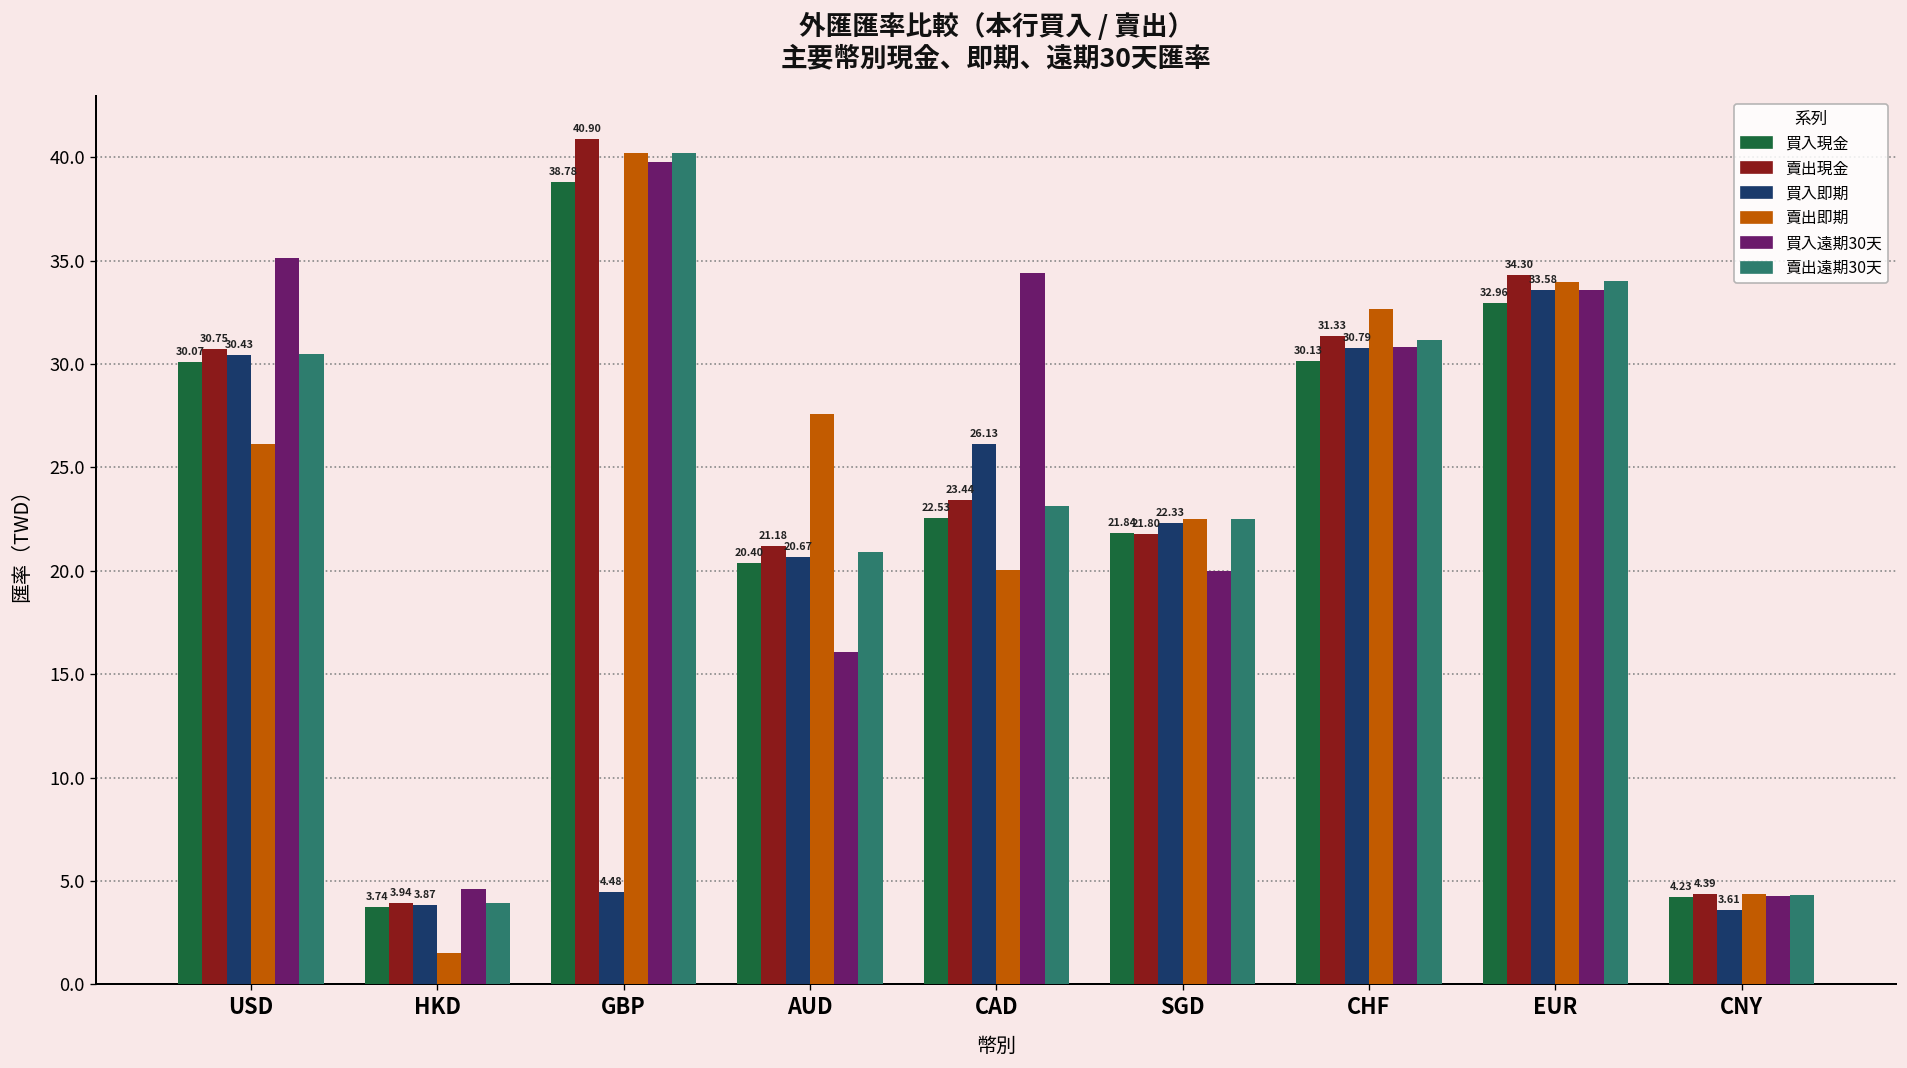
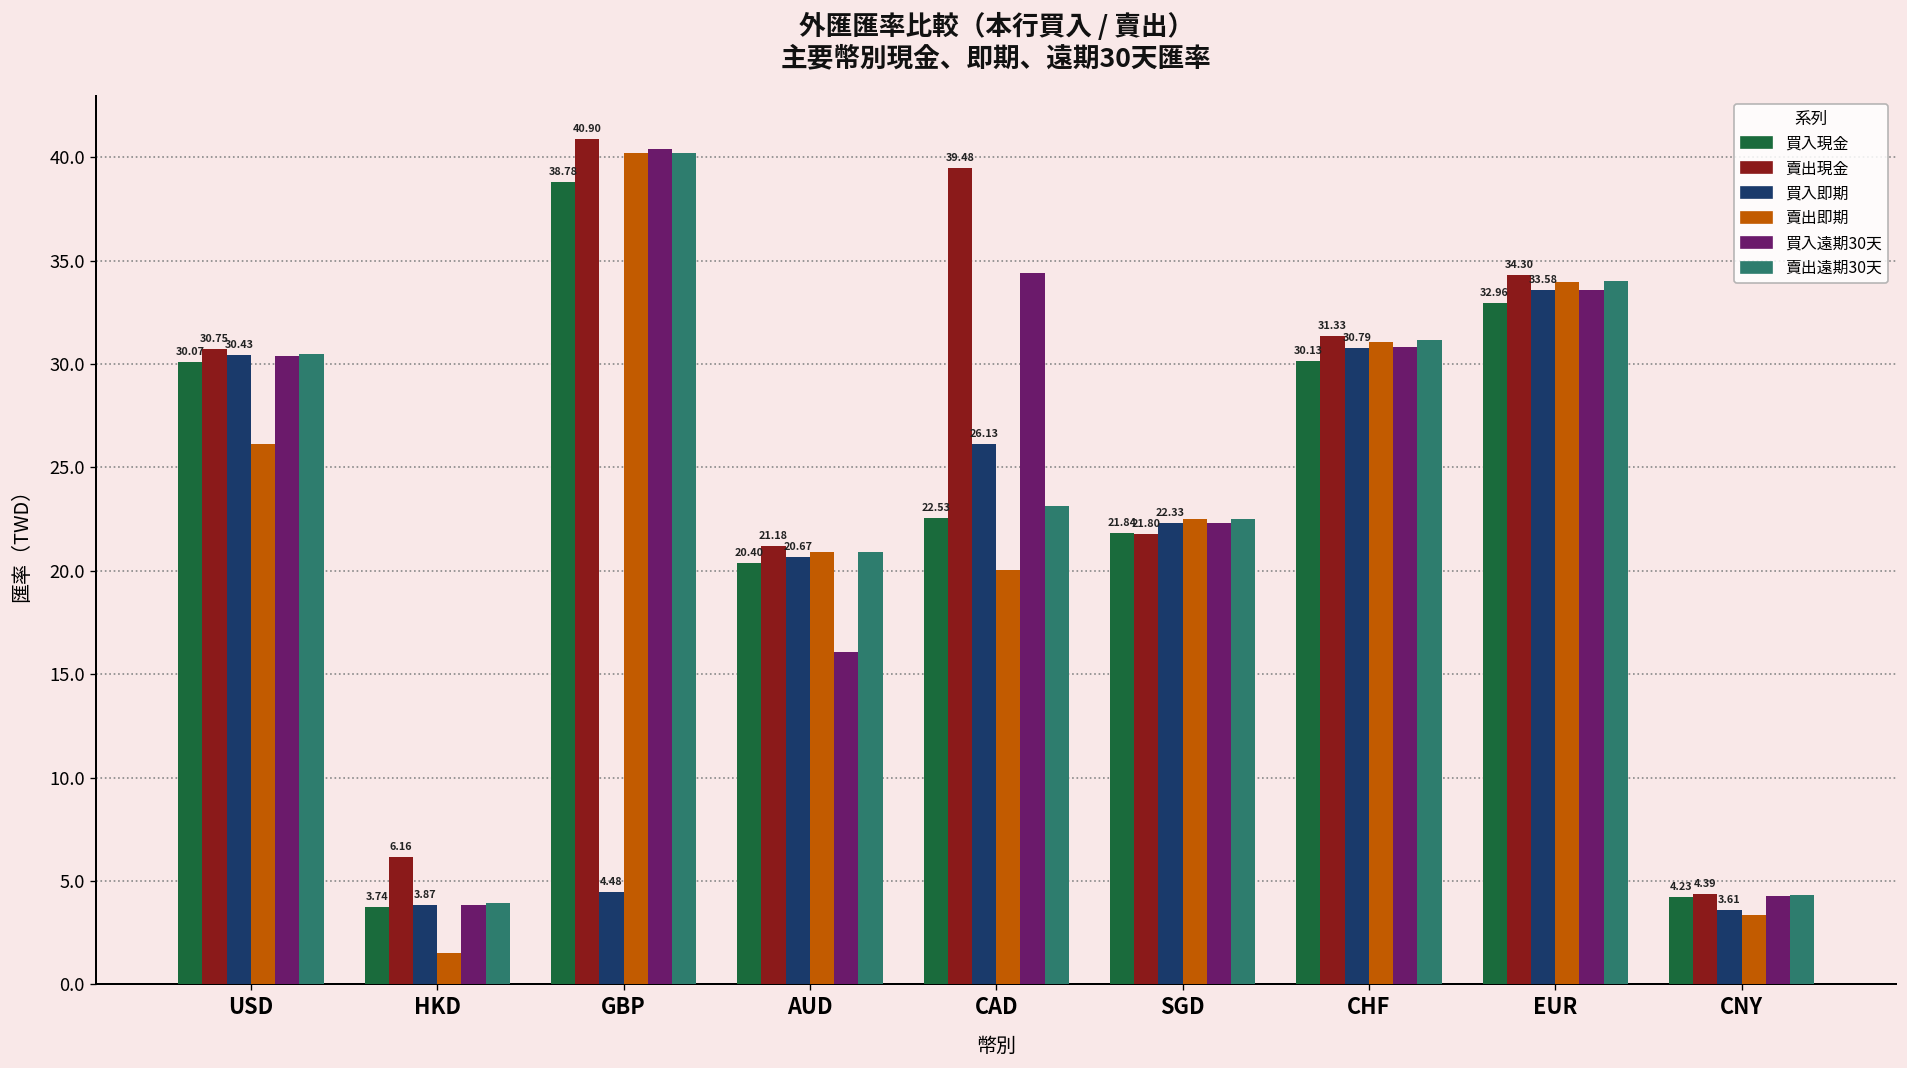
買入遠期30天, USD: 35.1 -> 30.4
賣出現金, HKD: 3.94 -> 6.16
買入遠期30天, HKD: 4.6 -> 3.9
買入遠期30天, GBP: 39.8 -> 40.4
賣出即期, AUD: 27.6 -> 20.9
賣出現金, CAD: 23.44 -> 39.48
買入遠期30天, SGD: 20.0 -> 22.3
賣出即期, CHF: 32.7 -> 31.1
賣出即期, CNY: 4.4 -> 3.3
